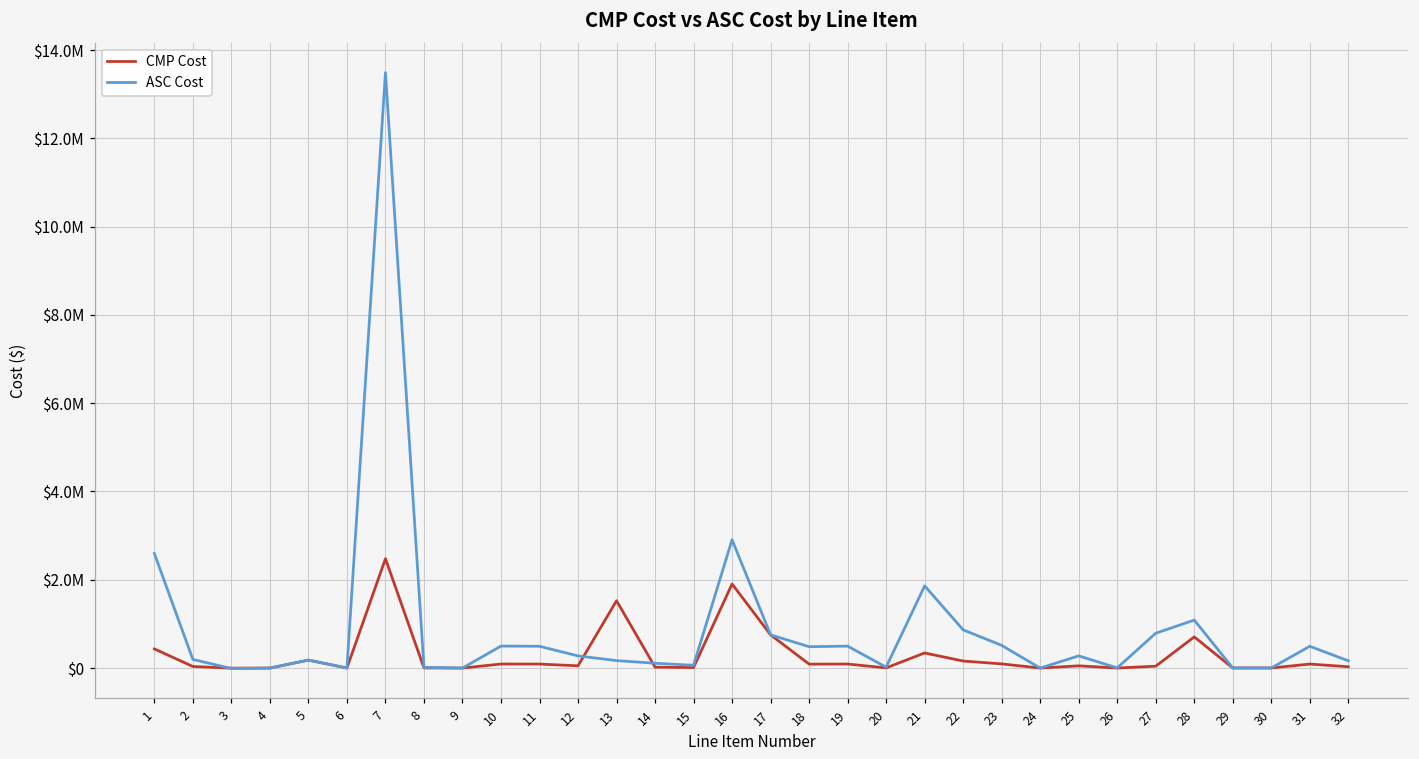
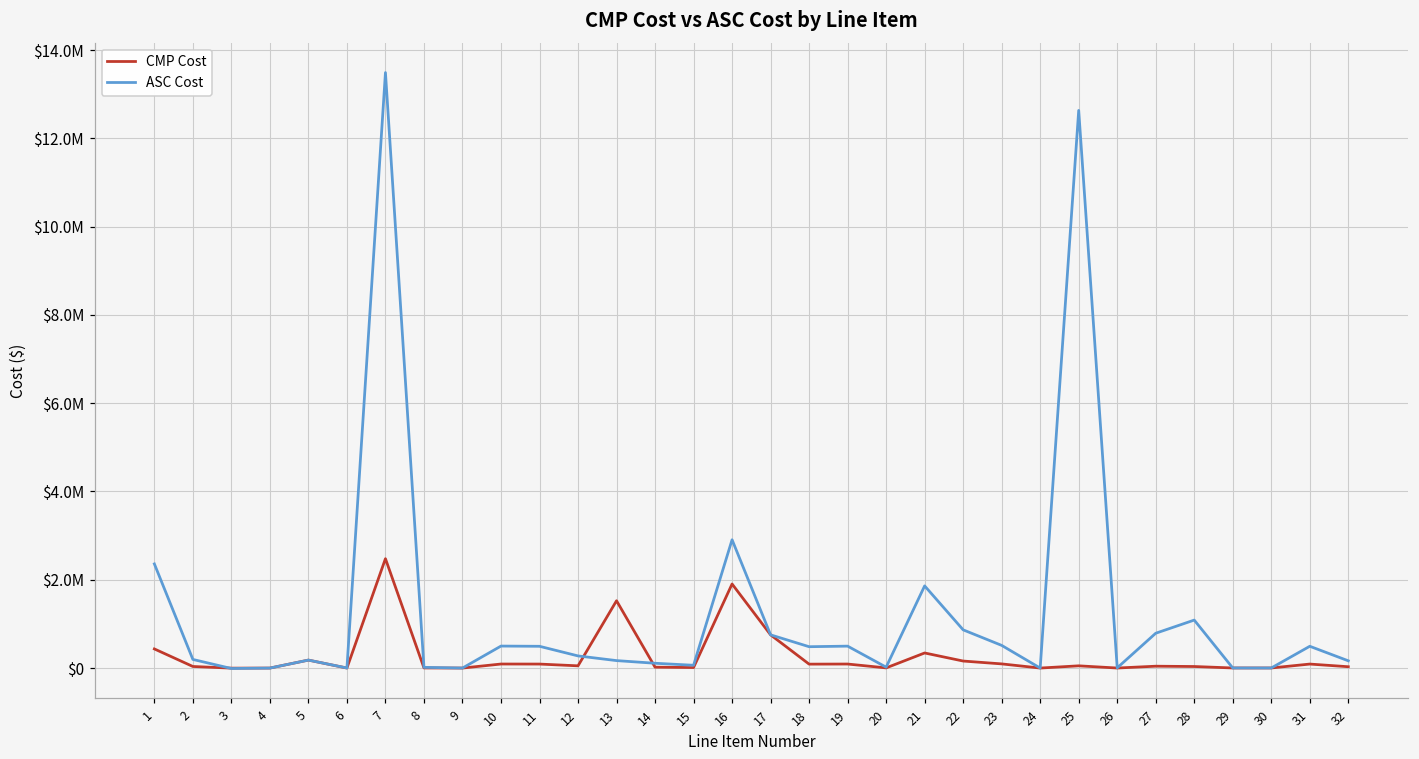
ASC Cost, 1: $2600000 -> $2400000
ASC Cost, 25: $300000 -> $12600000
CMP Cost, 28: $700000 -> $0
